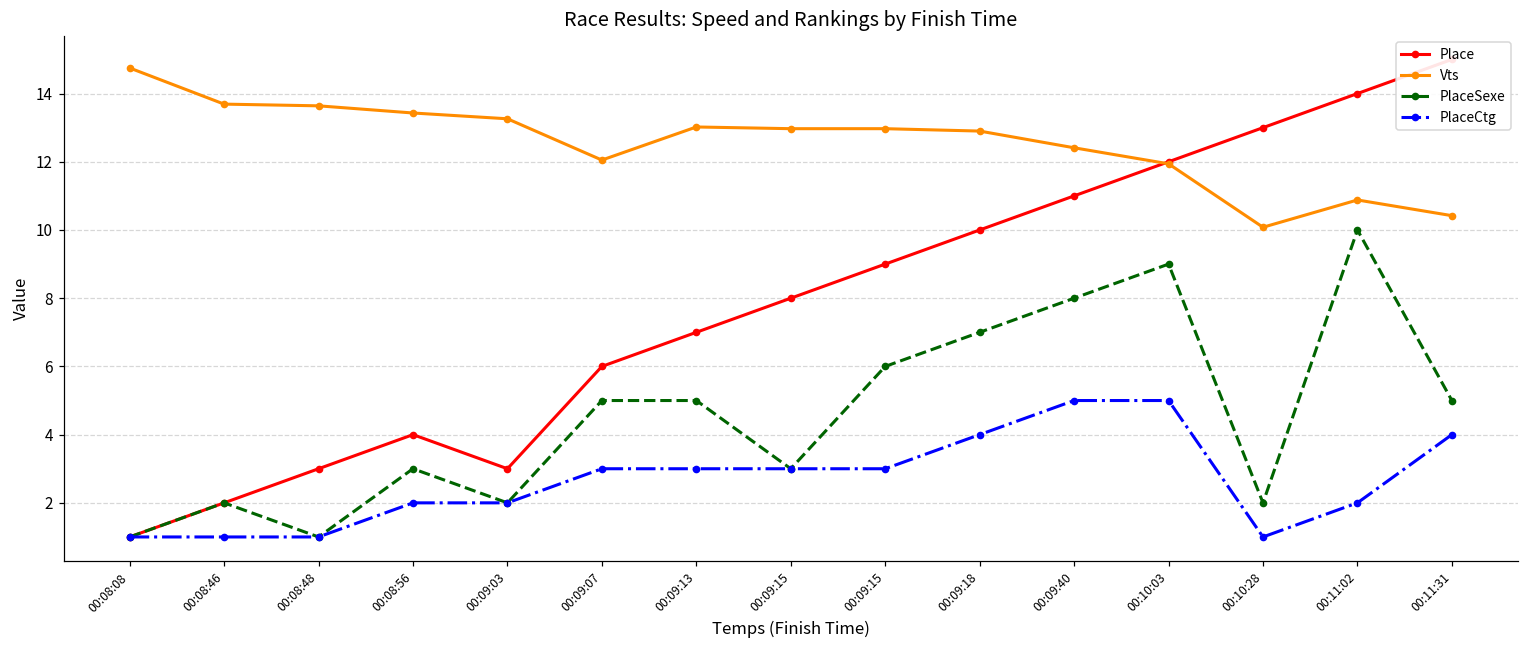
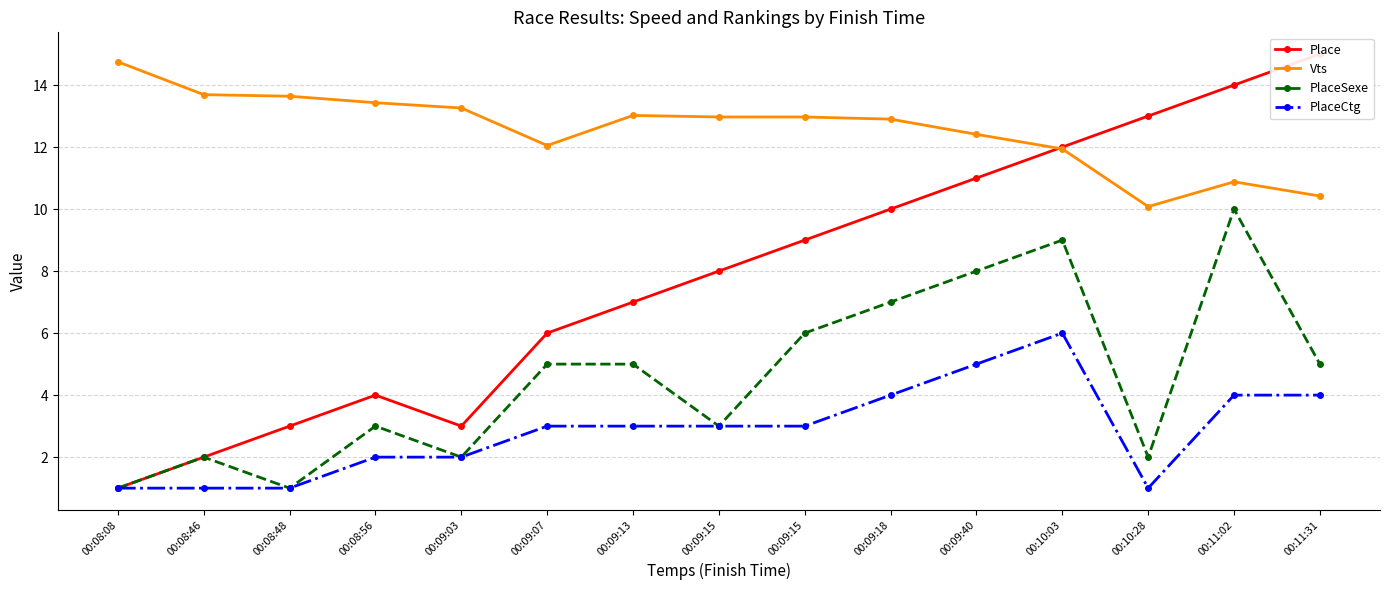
PlaceCtg, 00:10:03: 5 -> 6
PlaceCtg, 00:11:02: 2 -> 4
